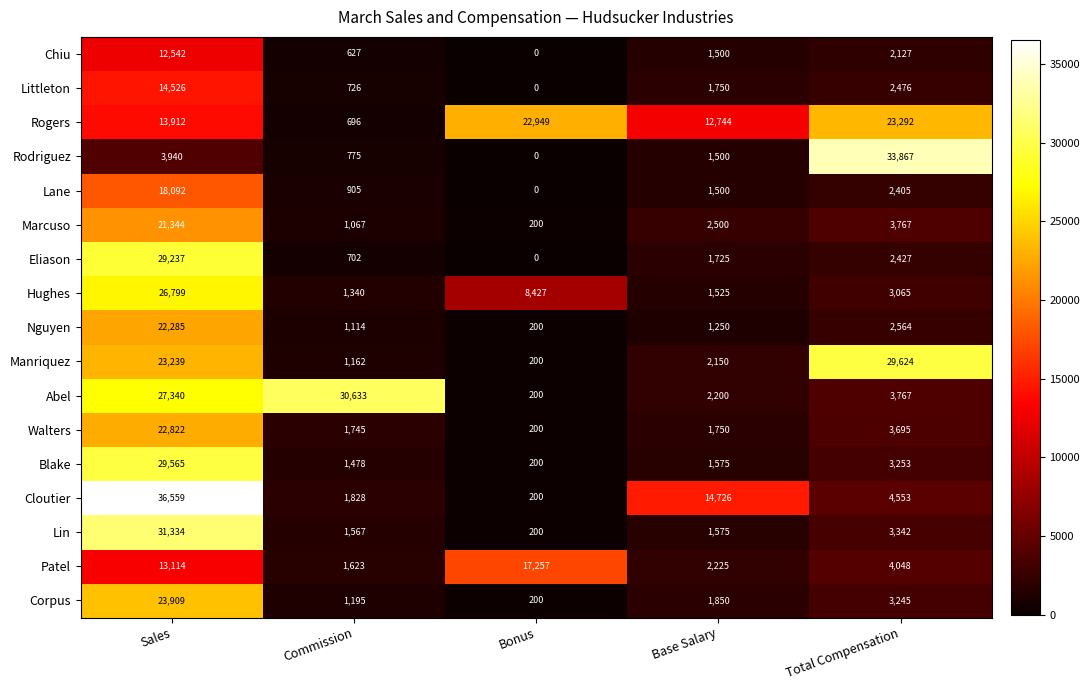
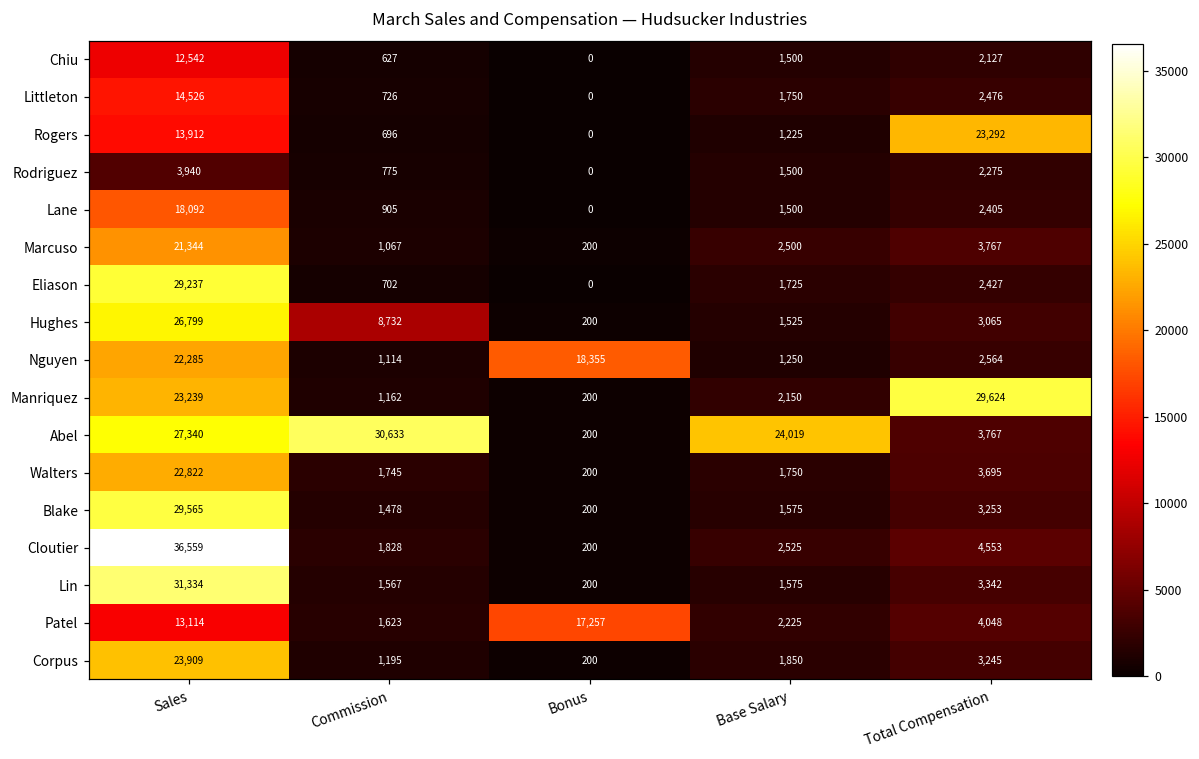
Rogers, Bonus: 22,949 -> 0
Rogers, Base Salary: 12,744 -> 1,225
Rodriguez, Total Compensation: 33,867 -> 2,275
Hughes, Commission: 1,340 -> 8,732
Hughes, Bonus: 8,427 -> 200
Nguyen, Bonus: 200 -> 18,355
Abel, Base Salary: 2,200 -> 24,019
Cloutier, Base Salary: 14,726 -> 2,525
